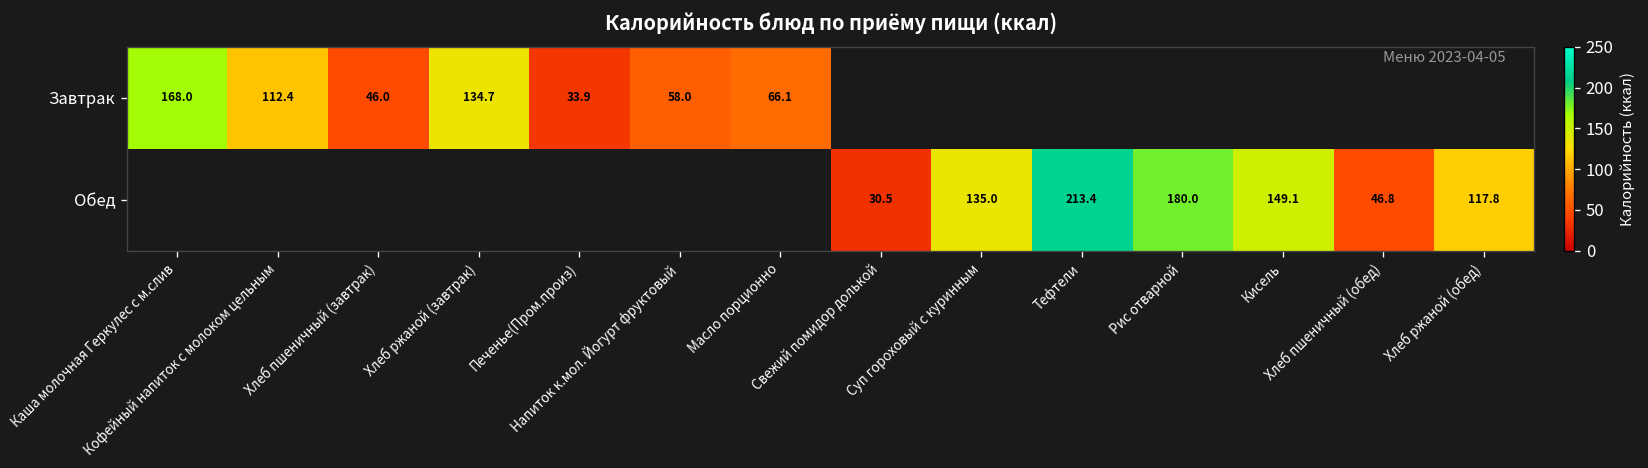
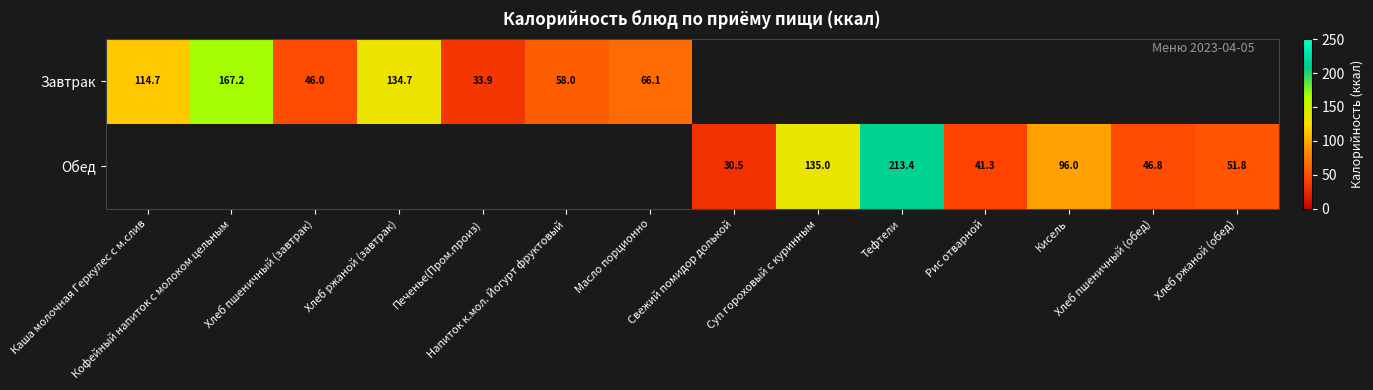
Завтрак, Каша молочная Геркулес с м.слив: 168.0 -> 114.7
Завтрак, Кофейный напиток с молоком цельным: 112.4 -> 167.2
Обед, Рис отварной: 180.0 -> 41.3
Обед, Кисель: 149.1 -> 96.0
Обед, Хлеб ржаной (обед): 117.8 -> 51.8
